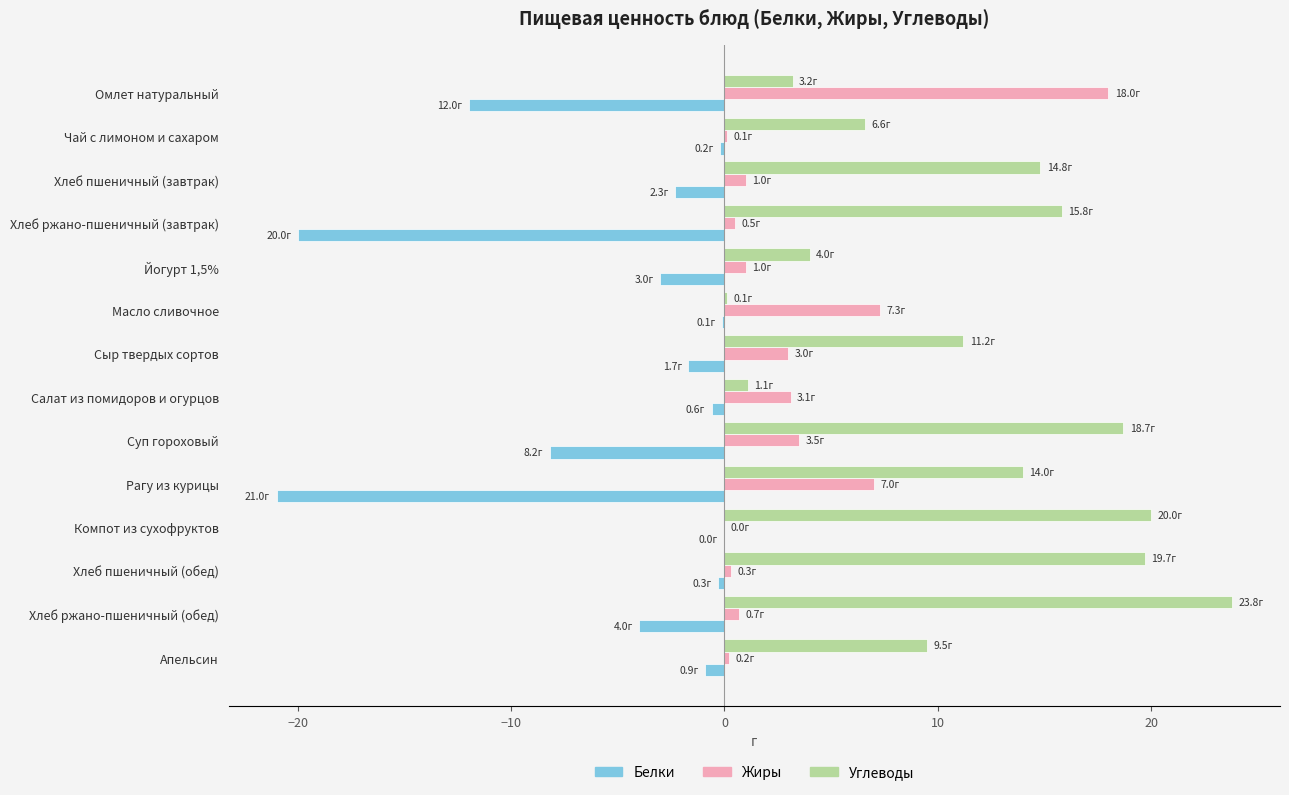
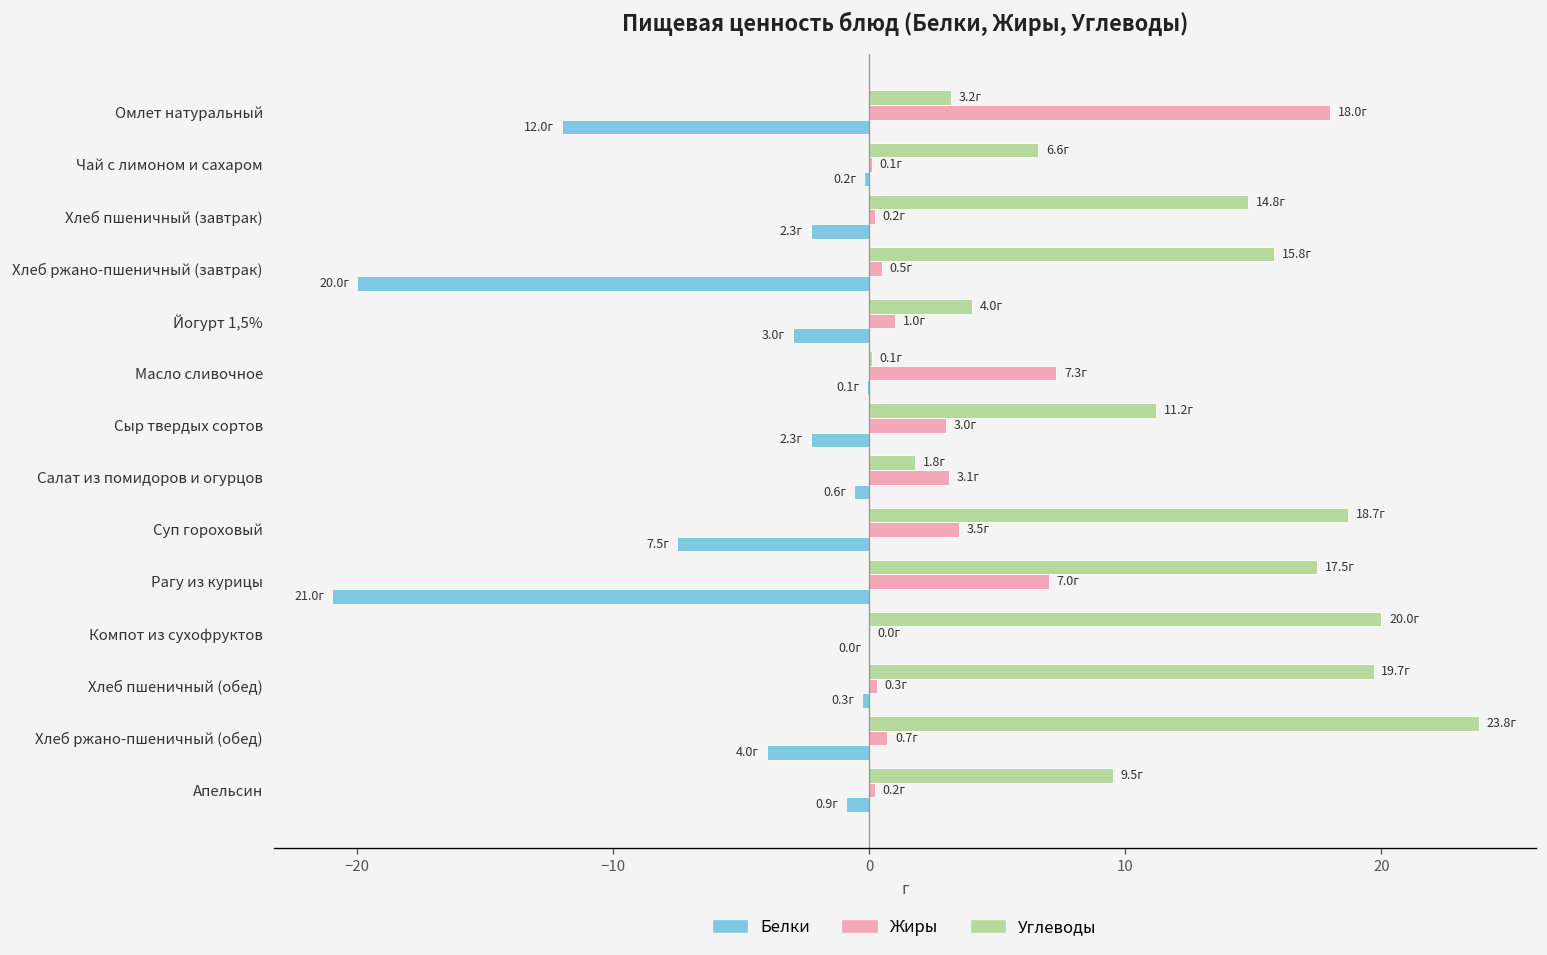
Жиры, Хлеб пшеничный (завтрак): 1.0г -> 0.2г
Белки, Сыр твердых сортов: 1.7г -> 2.3г
Углеводы, Салат из помидоров и огурцов: 1.1г -> 1.8г
Белки, Суп гороховый: 8.2г -> 7.5г
Углеводы, Рагу из курицы: 14.0г -> 17.5г
